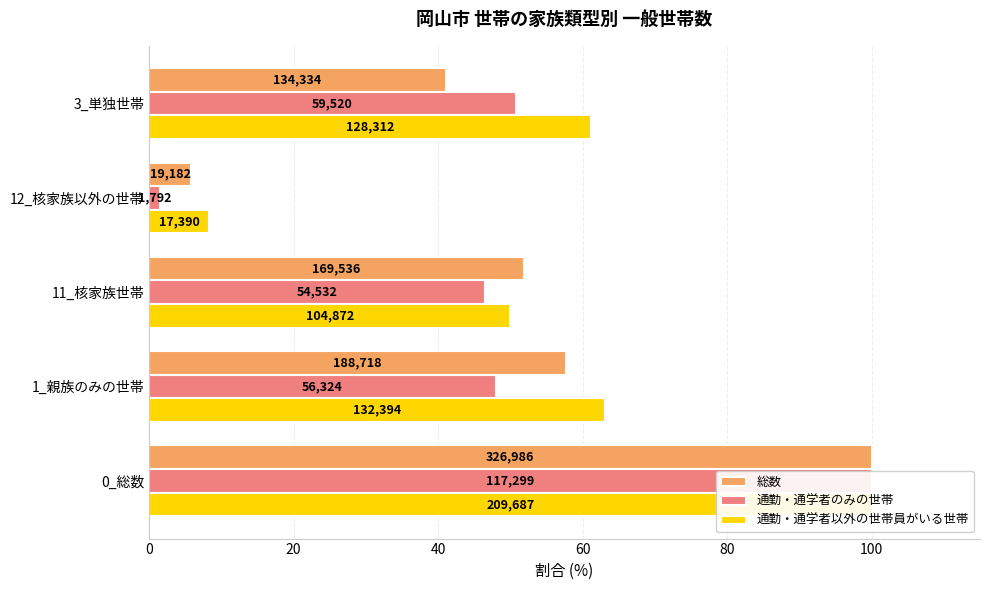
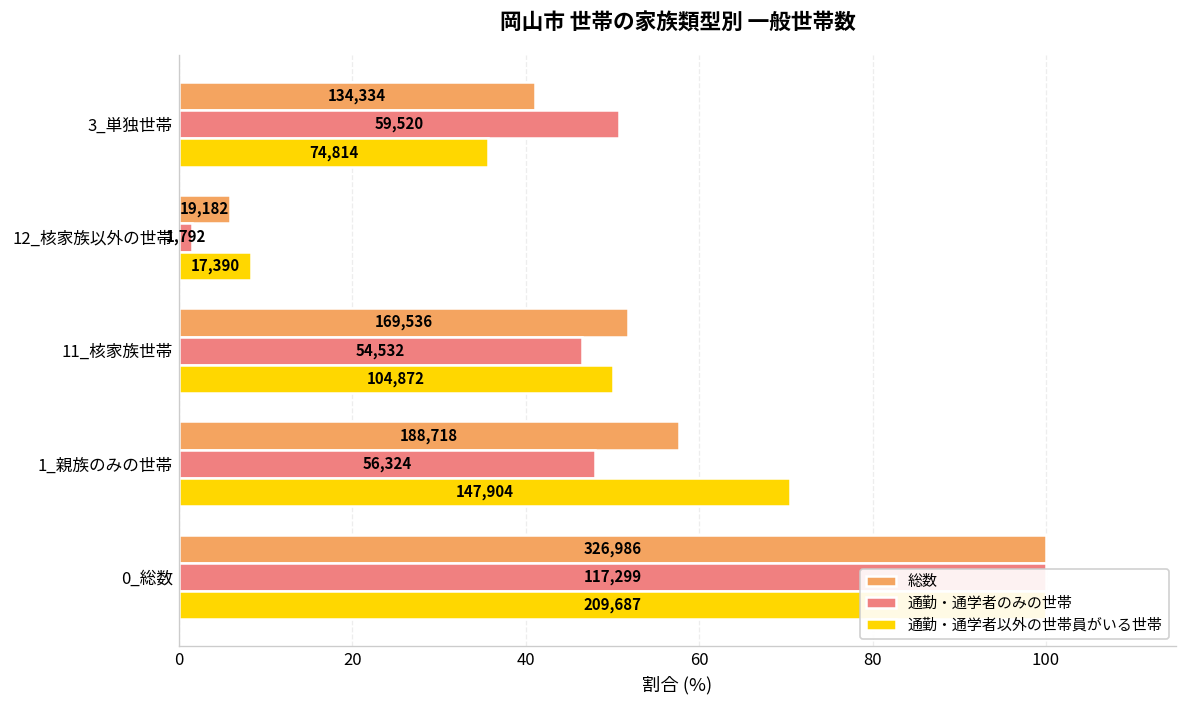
通勤・通学者以外の世帯員がいる世帯, 3_単独世帯: 128,312 -> 74,814
通勤・通学者以外の世帯員がいる世帯, 1_親族のみの世帯: 132,394 -> 147,904
